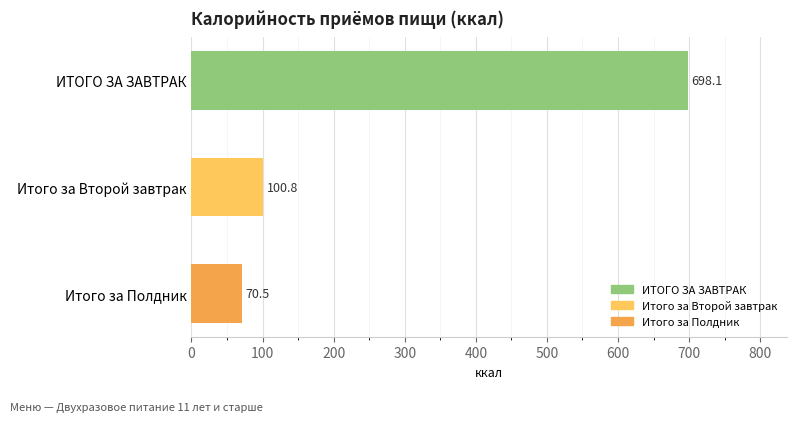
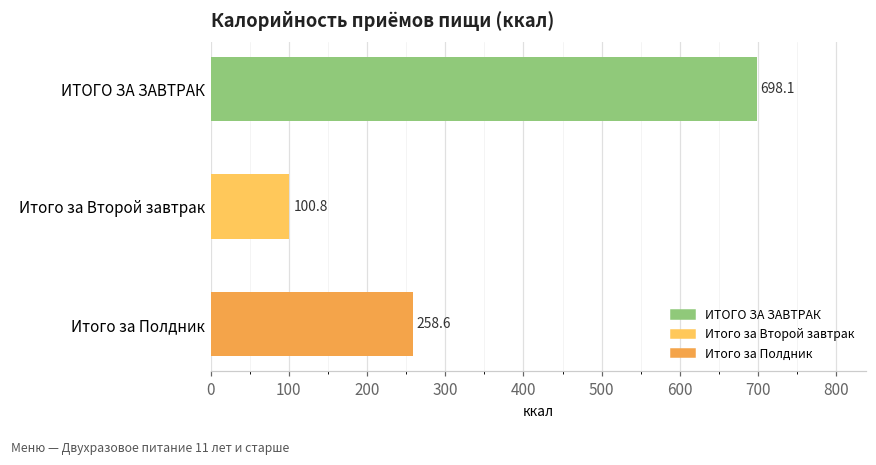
Итого за Полдник: 70.5 -> 258.6
